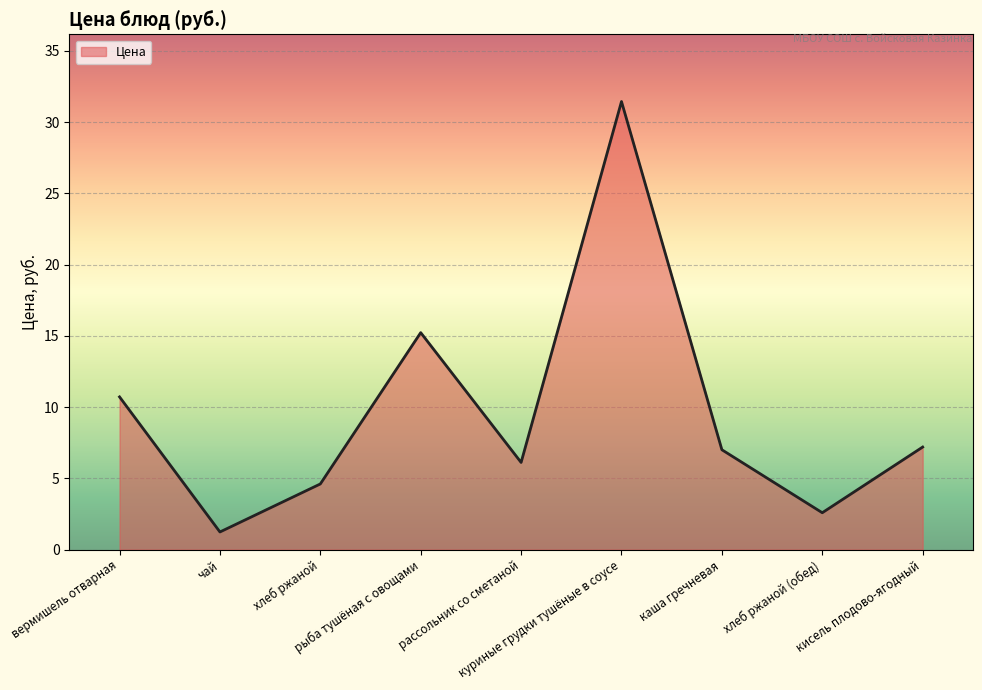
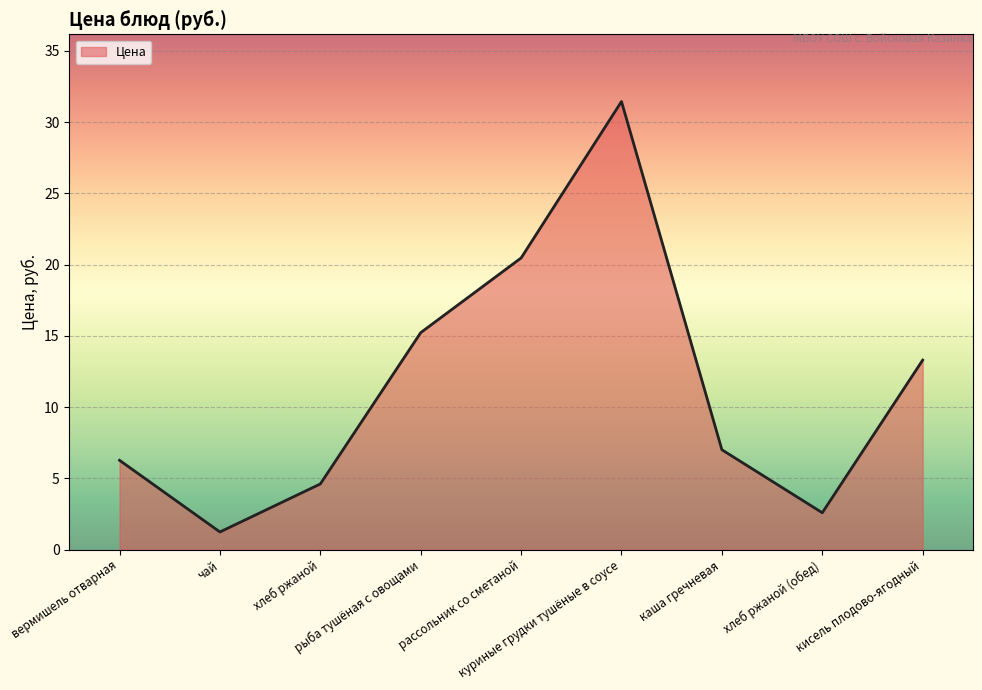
вермишель отварная: 10.7 -> 6.3
рассольник со сметаной: 6.1 -> 20.5
кисель плодово-ягодный: 7.2 -> 13.3
